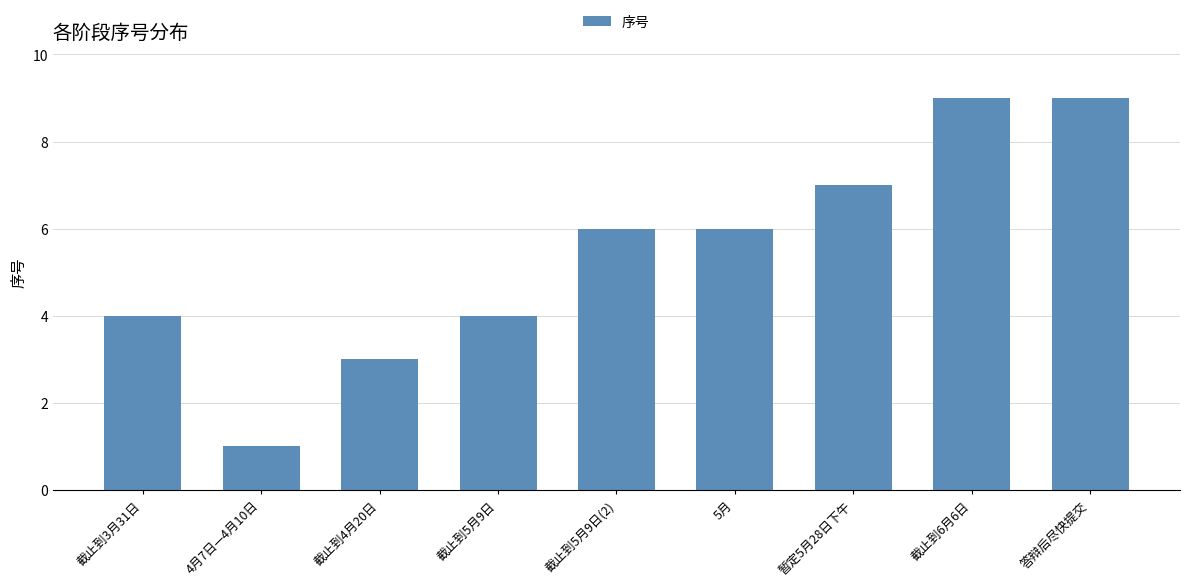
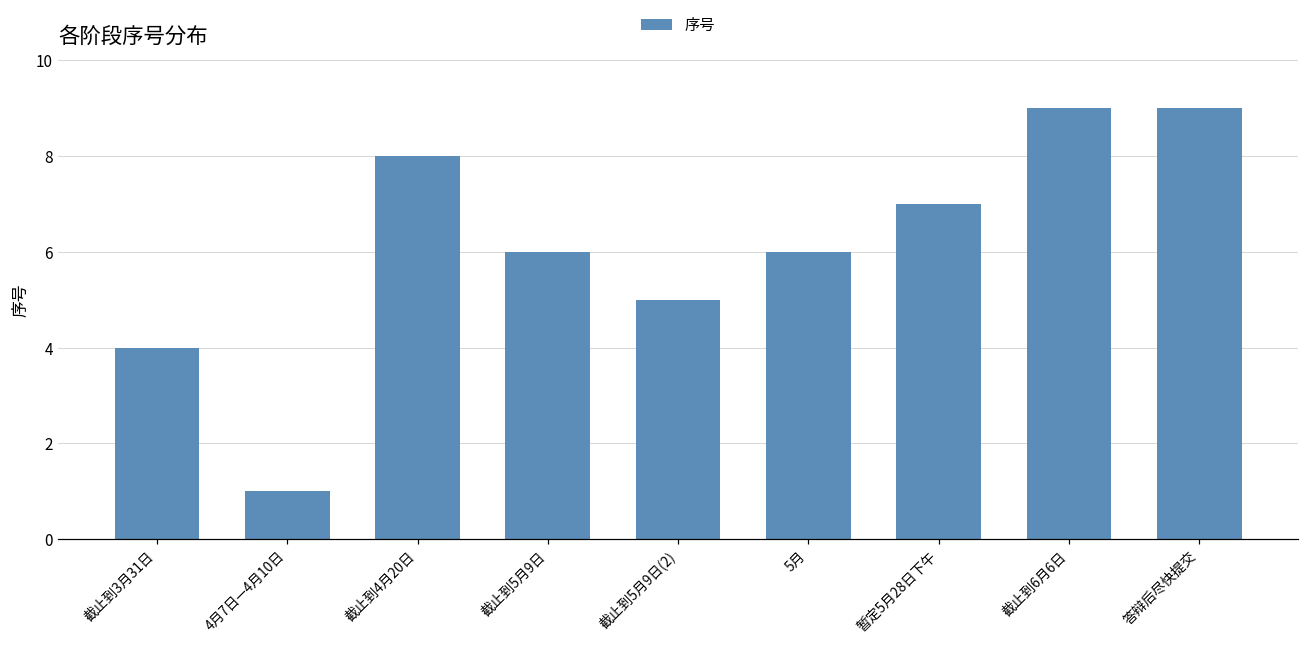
截止到4月20日: 3 -> 8
截止到5月9日: 4 -> 6
截止到5月9日(2): 6 -> 5
